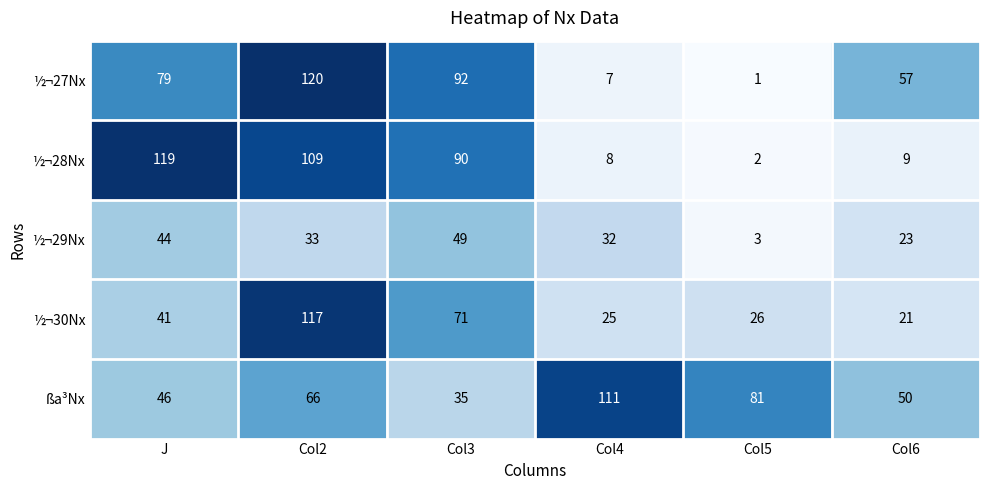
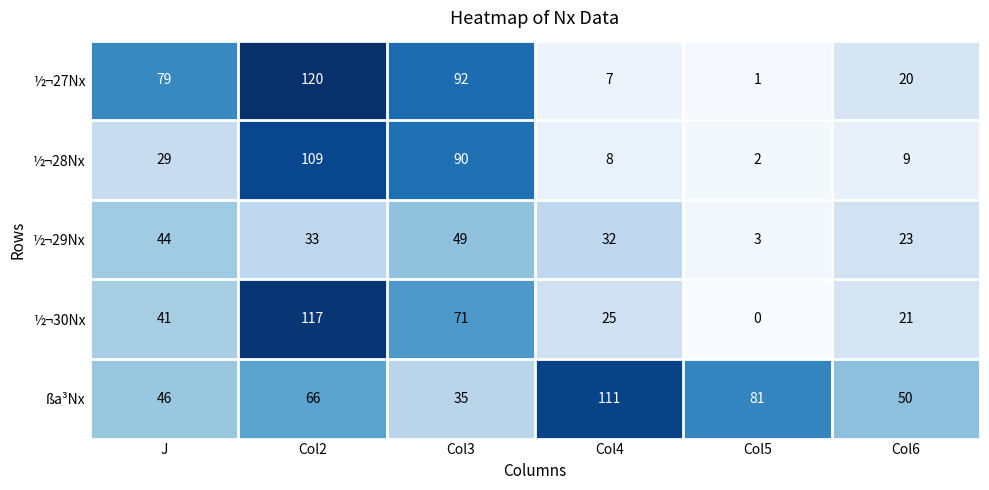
½¬27Nx, Col6: 57 -> 20
½¬28Nx, J: 119 -> 29
½¬30Nx, Col5: 26 -> 0
